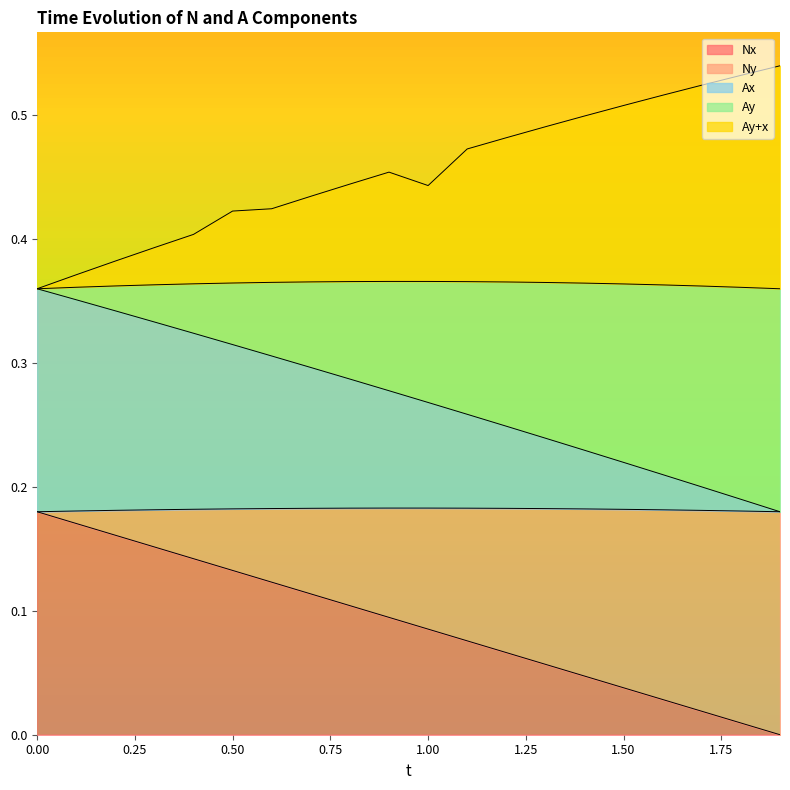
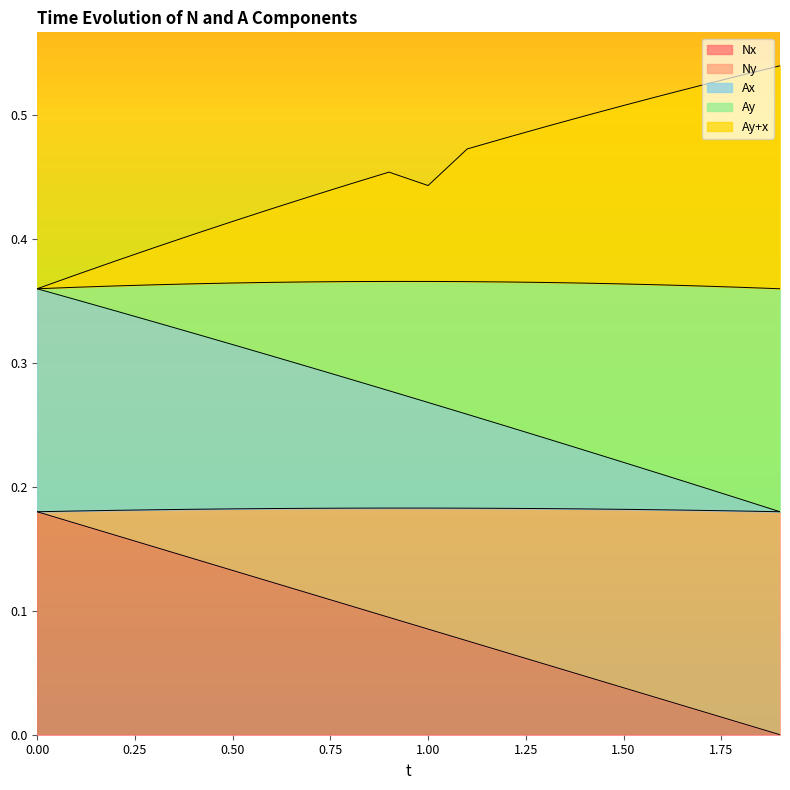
Ay+x, 0.50: 0.058 -> 0.050
